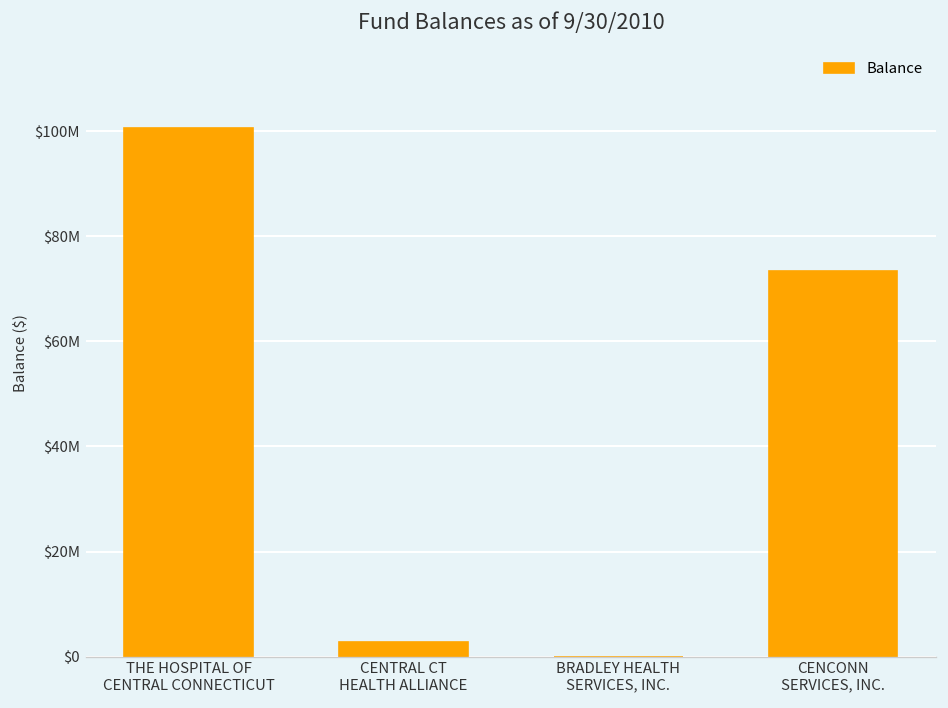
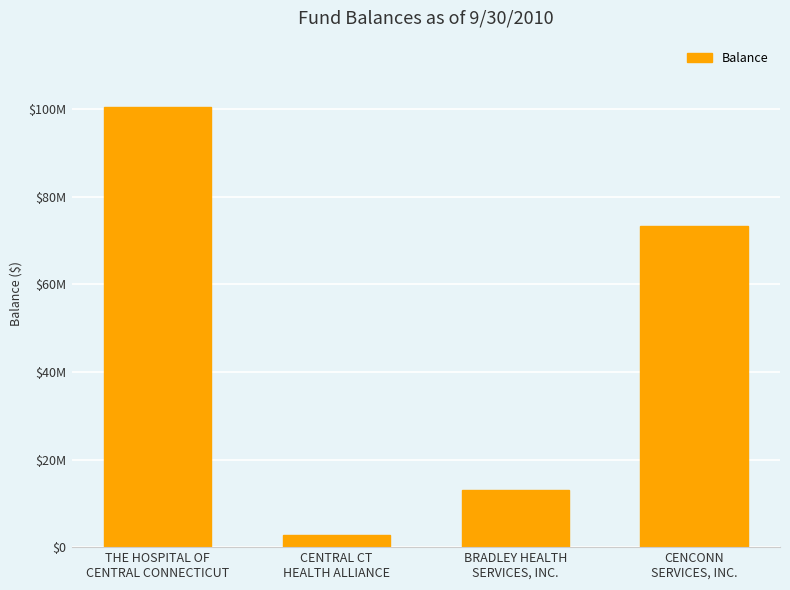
BRADLEY HEALTH SERVICES, INC.: $0 -> $13000000
